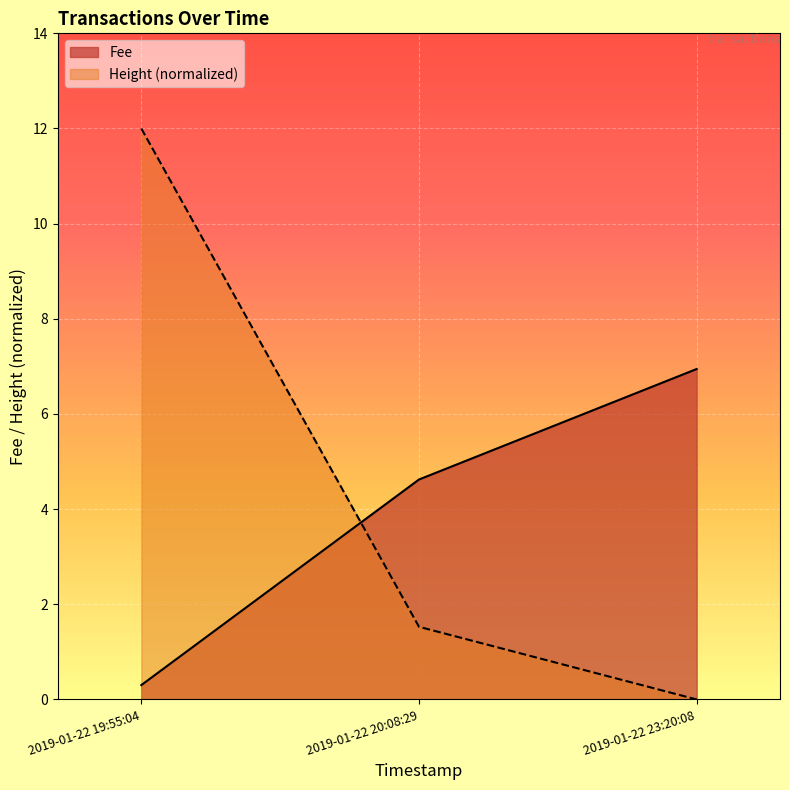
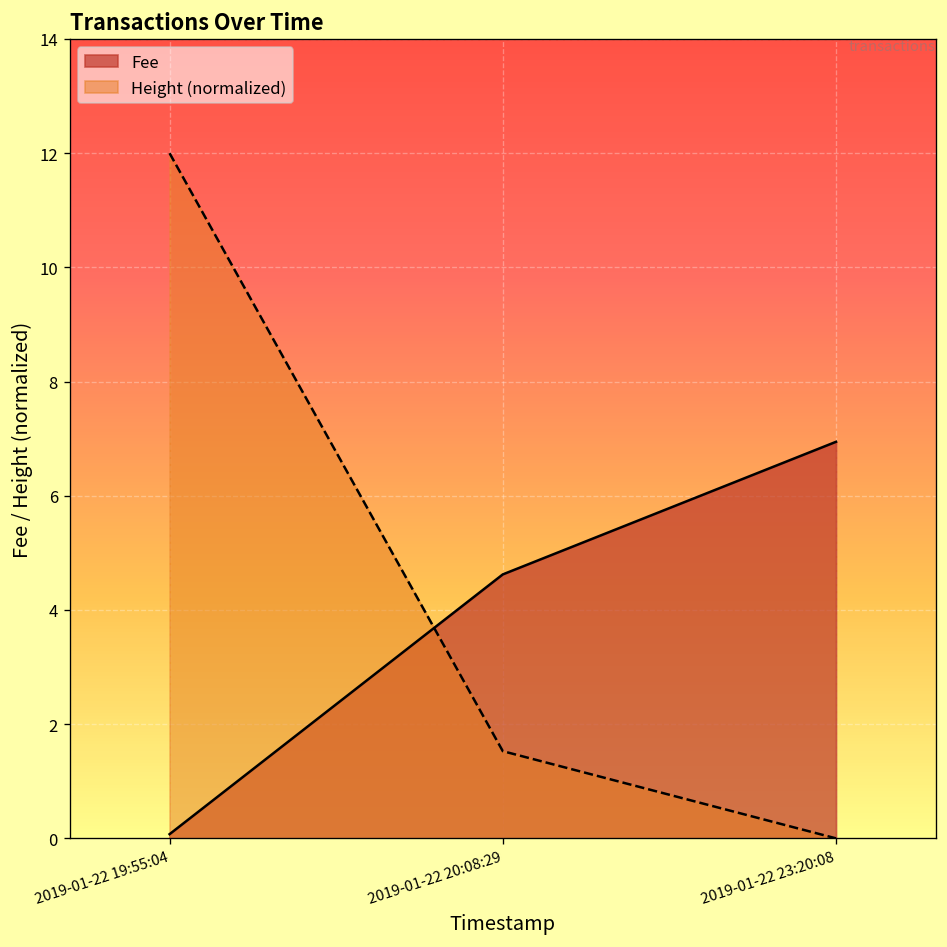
Fee, 2019-01-22 19:55:04: 0.3 -> 0.1
